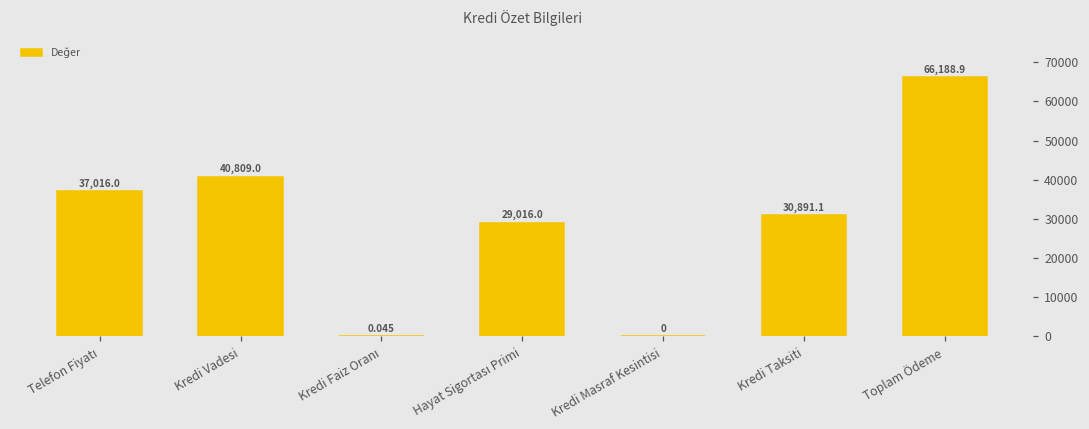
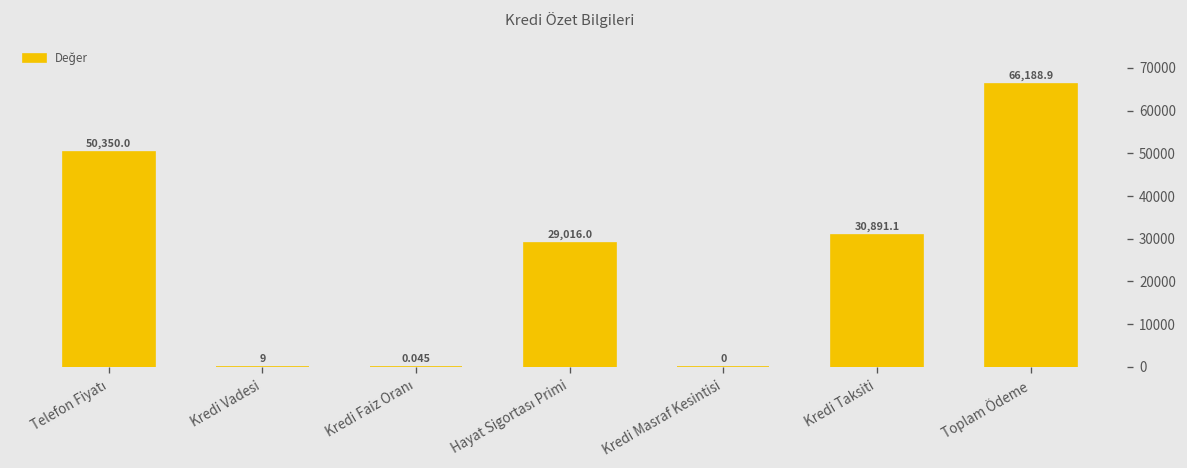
Telefon Fiyatı: 37,016.0 -> 50,350.0
Kredi Vadesi: 40,809.0 -> 9
